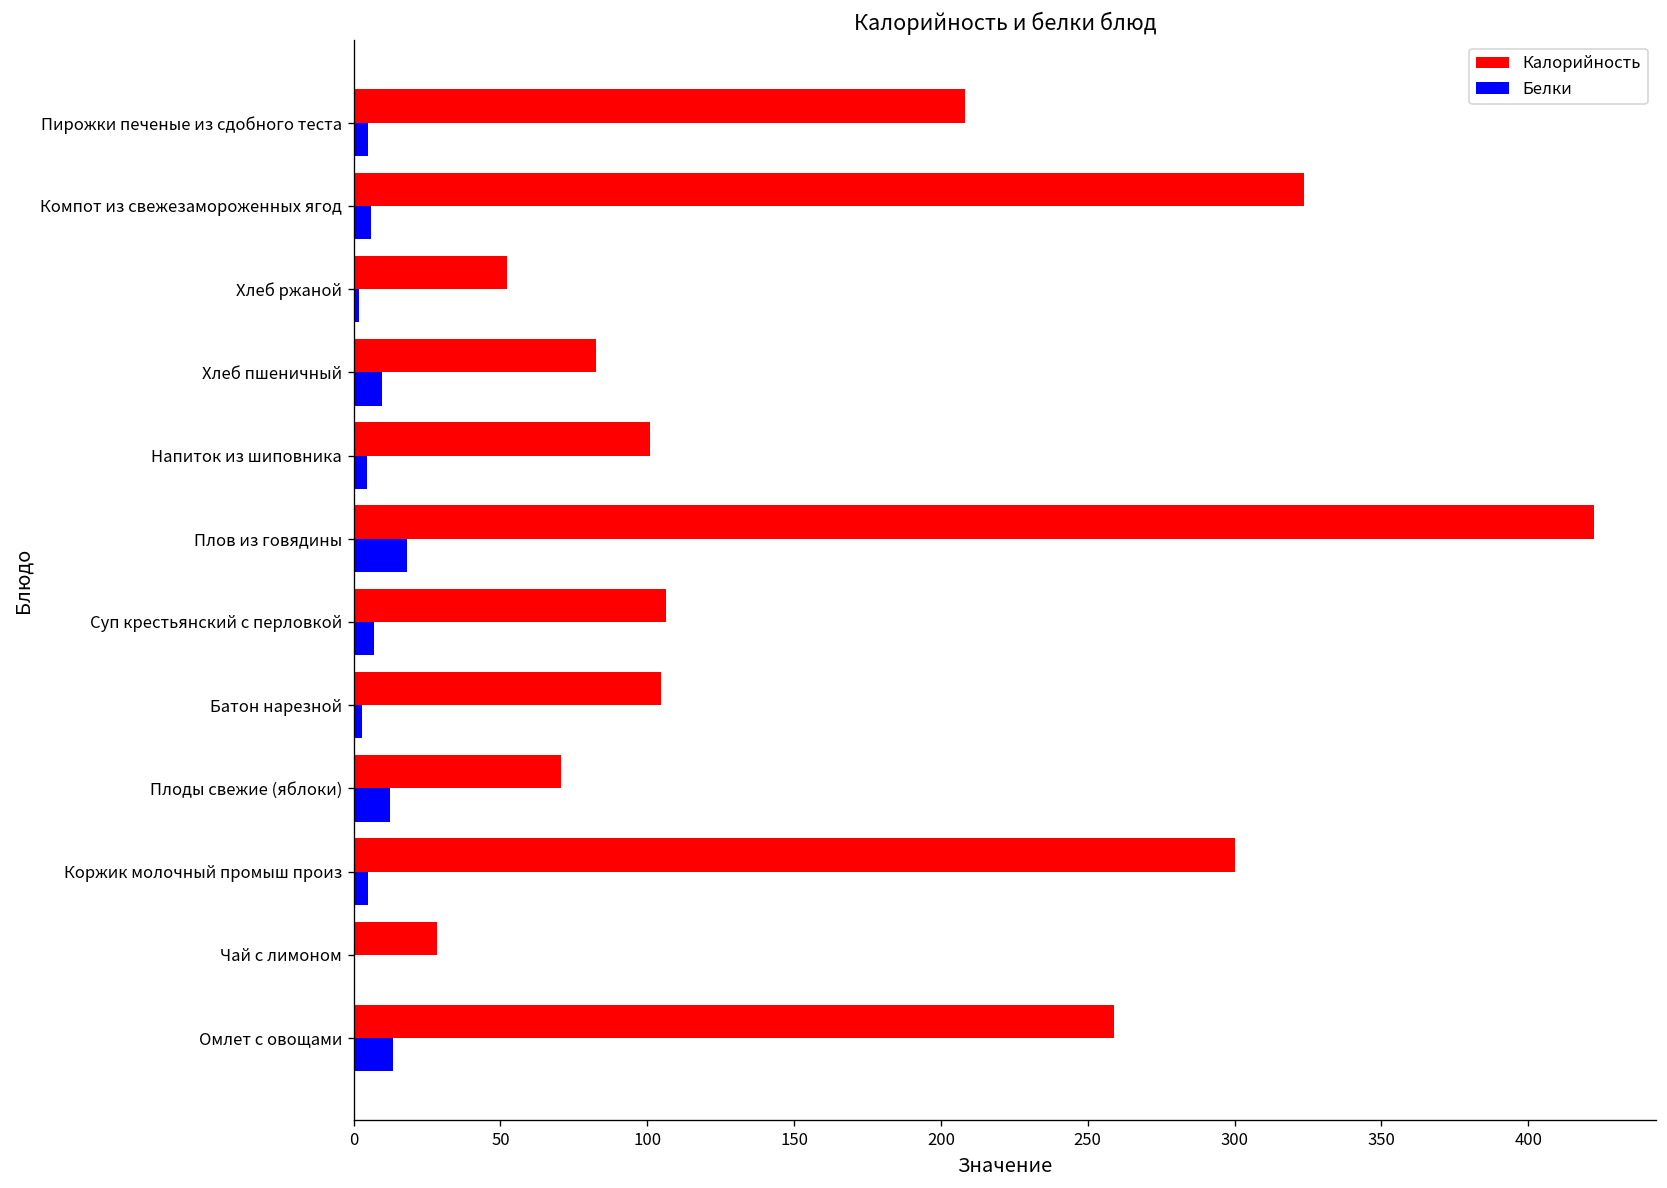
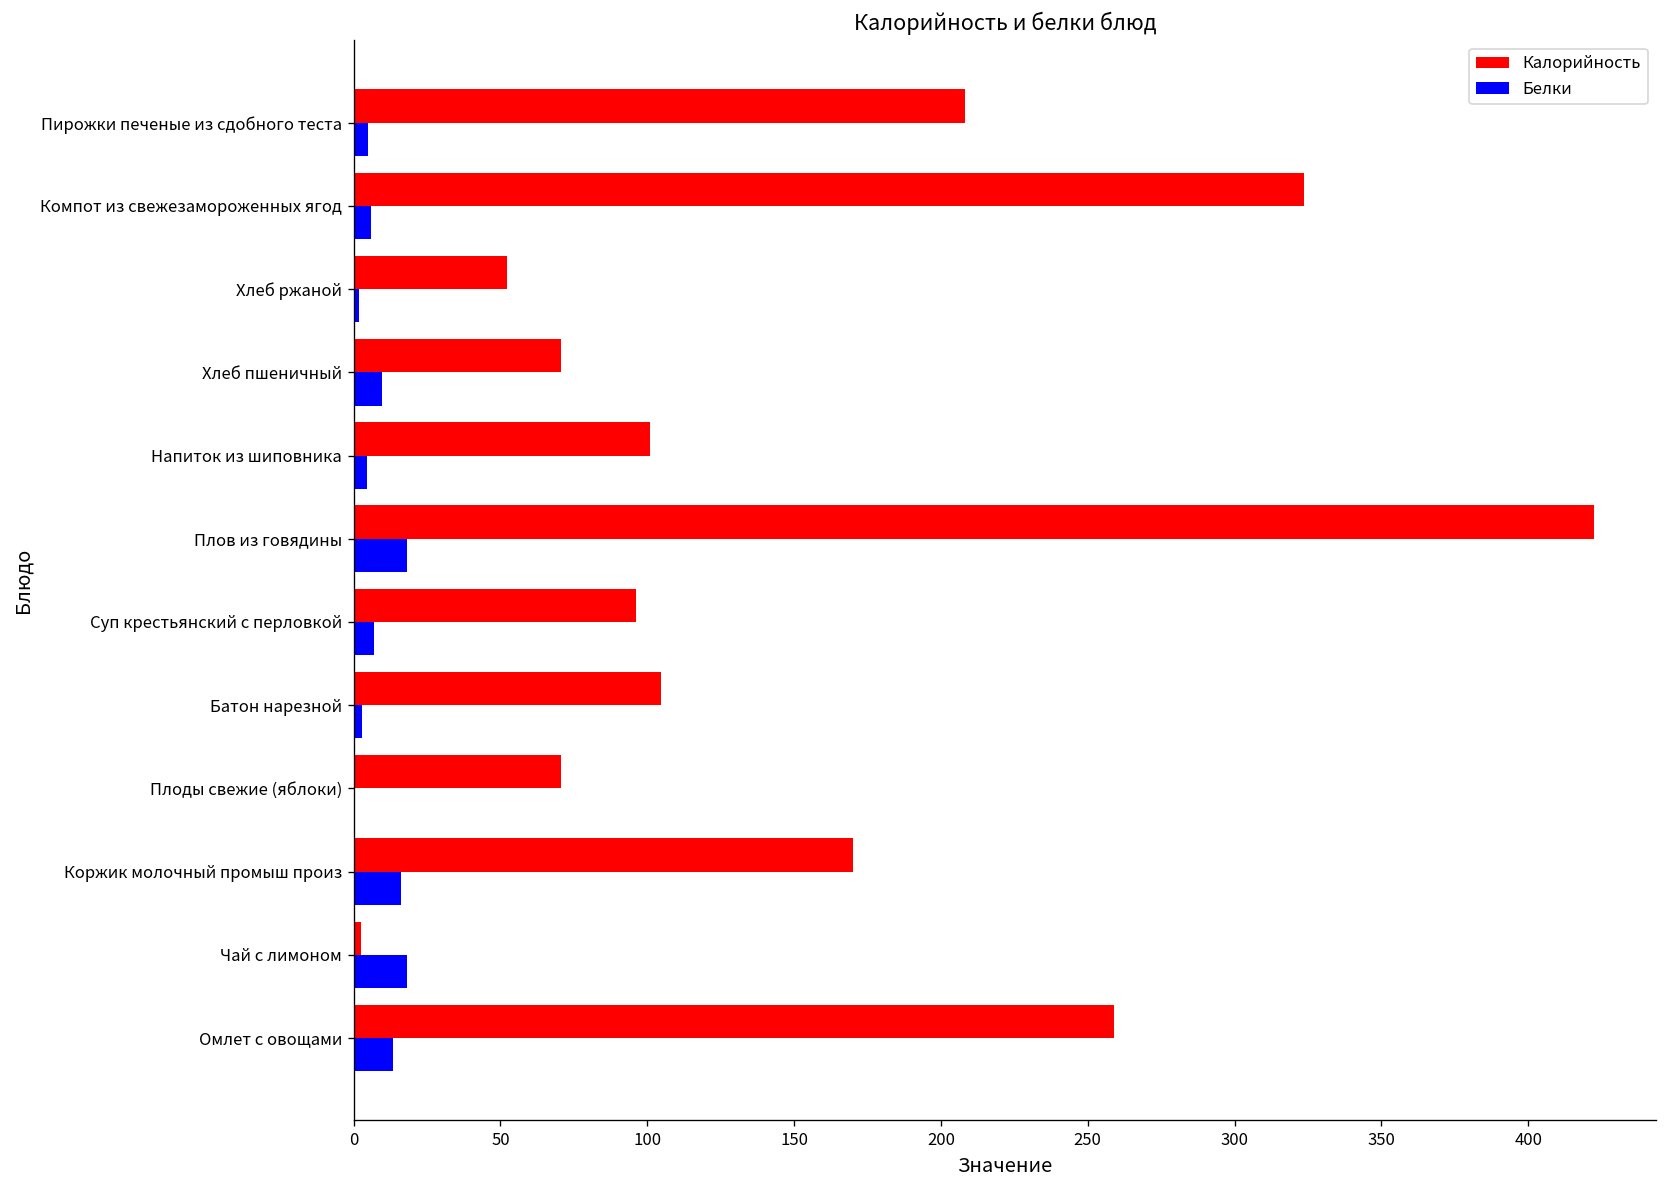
Калорийность, Хлеб пшеничный: 83 -> 71
Калорийность, Суп крестьянский с перловкой: 106 -> 96
Белки, Плоды свежие (яблоки): 12 -> 1
Калорийность, Коржик молочный промыш произ: 300 -> 170
Белки, Коржик молочный промыш произ: 5 -> 16
Калорийность, Чай с лимоном: 28 -> 2
Белки, Чай с лимоном: 0 -> 18
